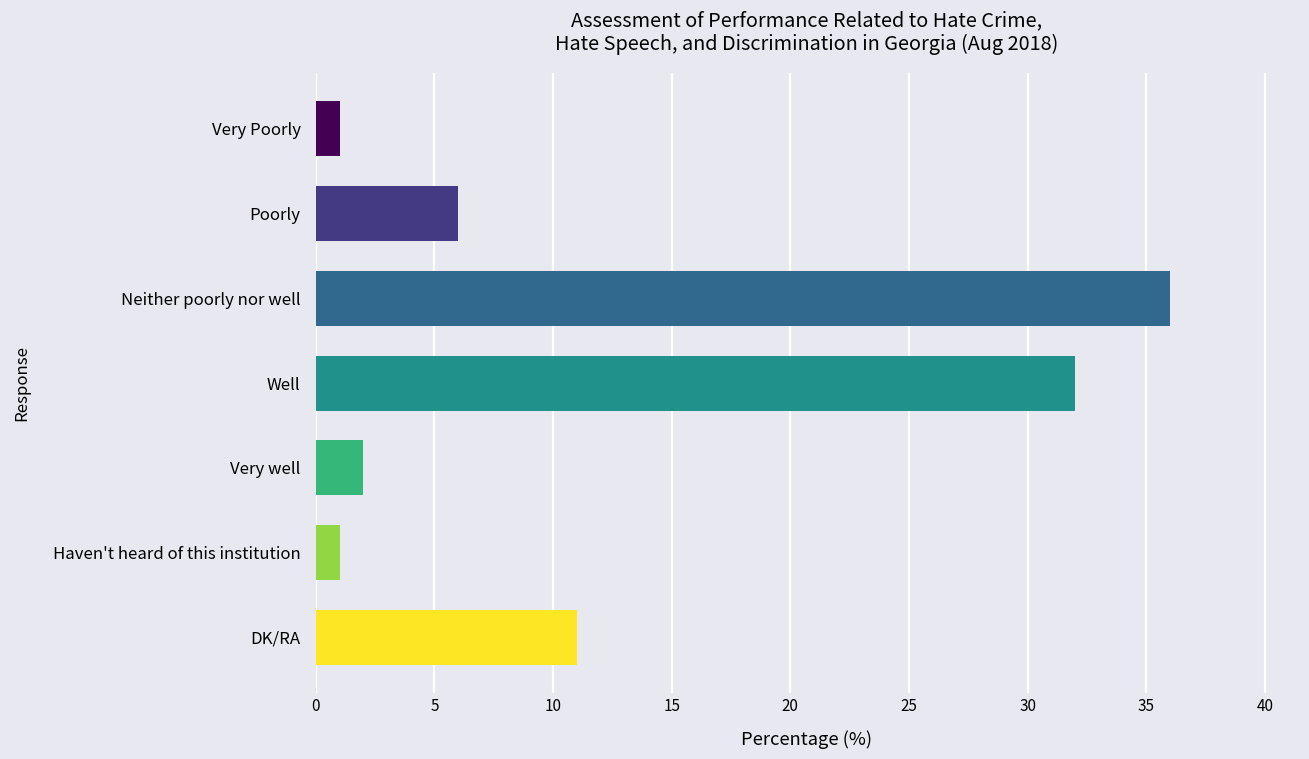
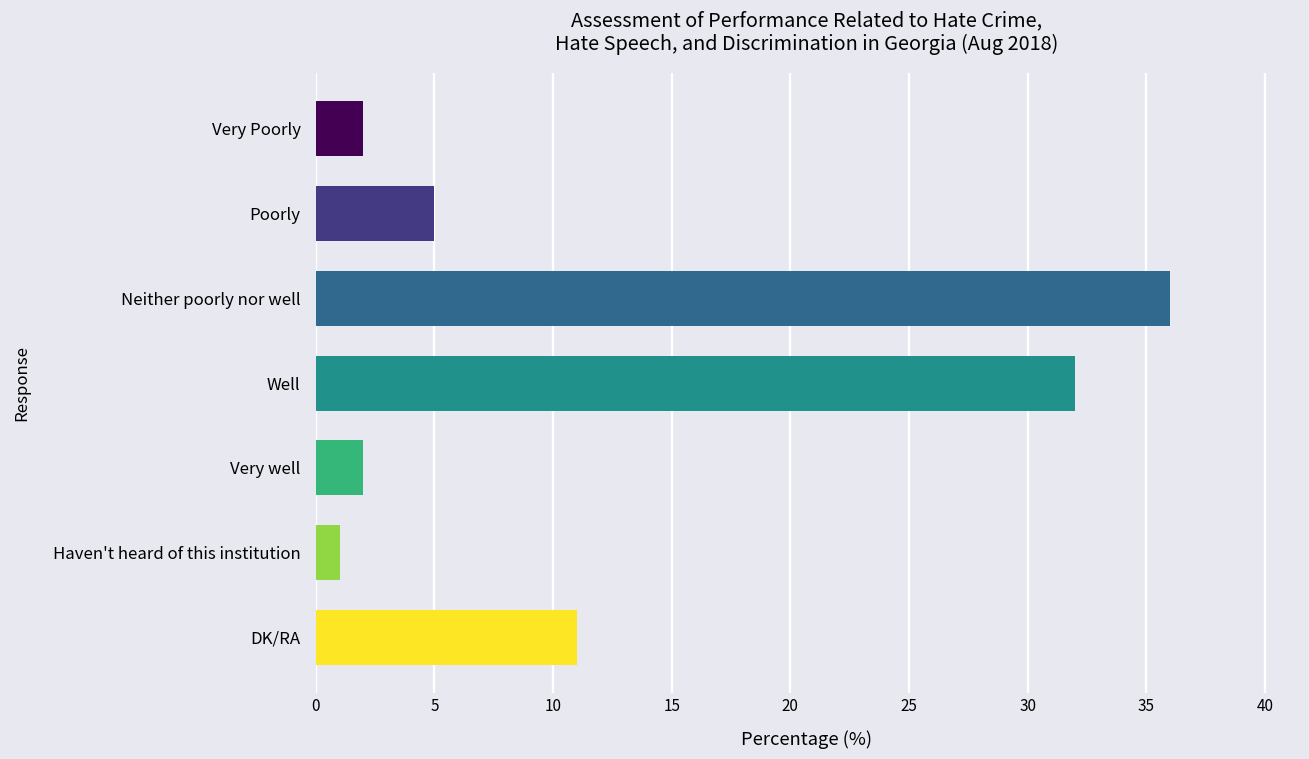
Very Poorly: 1 -> 2
Poorly: 6 -> 5
